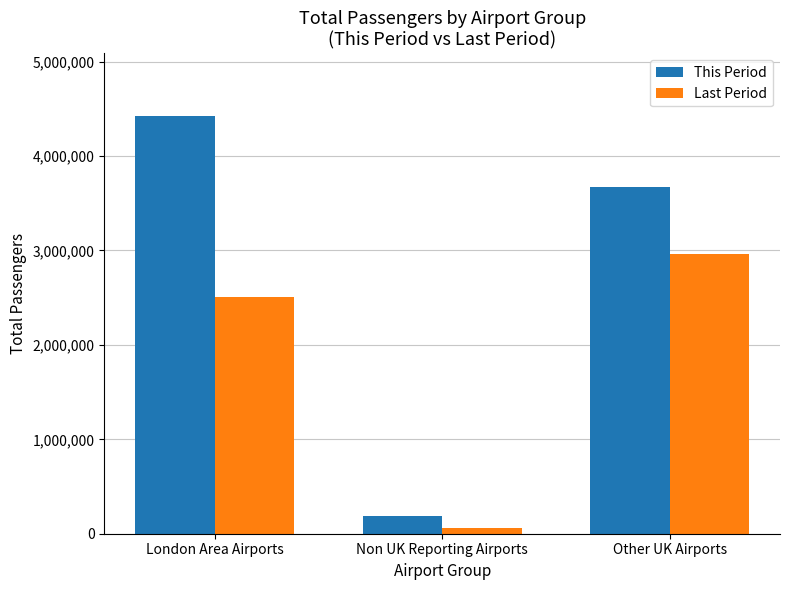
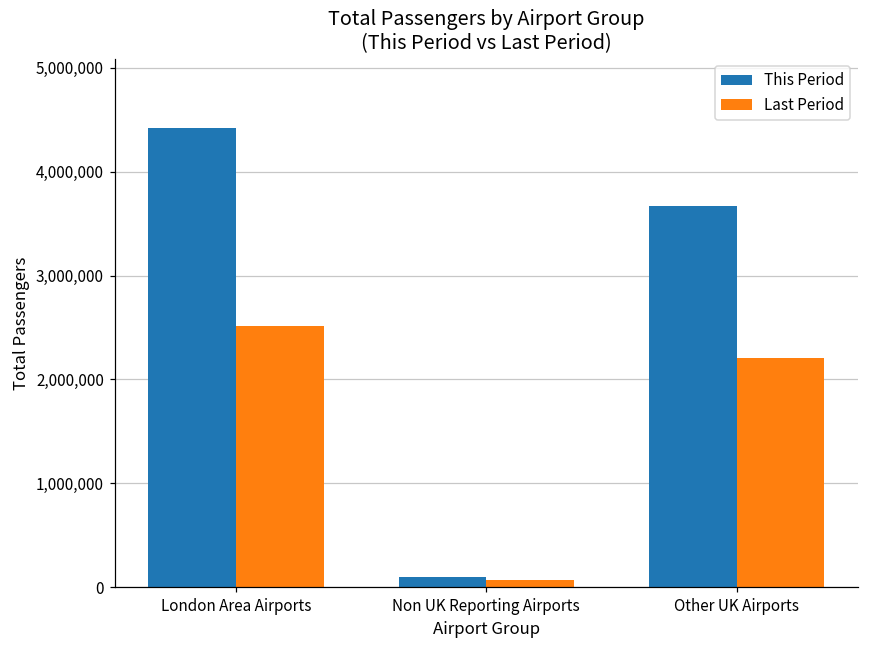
This Period, Non UK Reporting Airports: 200,000 -> 100,000
Last Period, Other UK Airports: 3,000,000 -> 2,200,000
